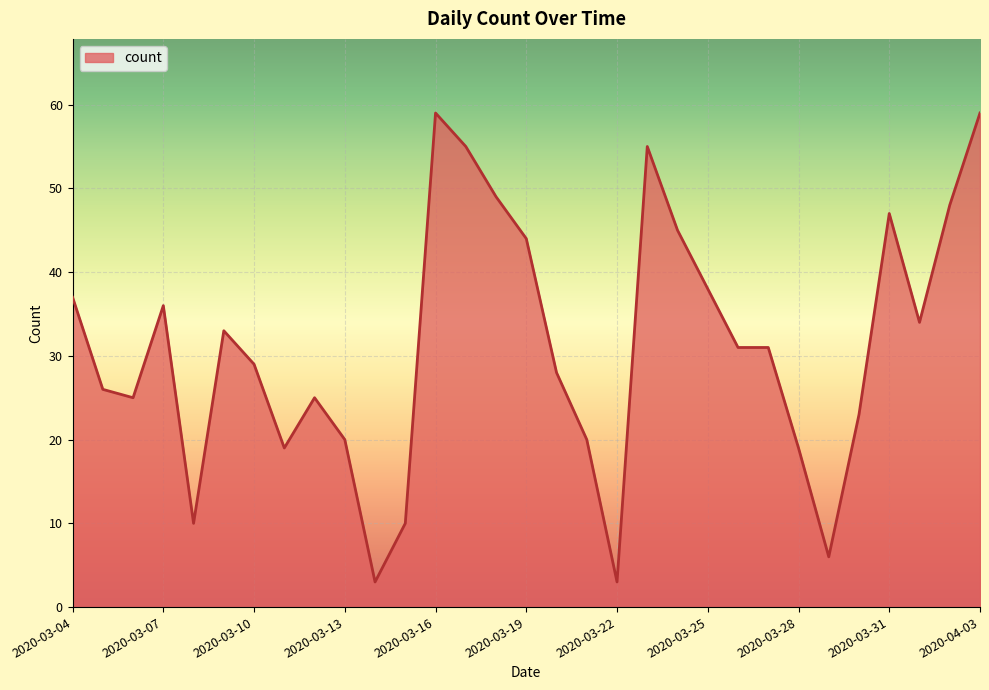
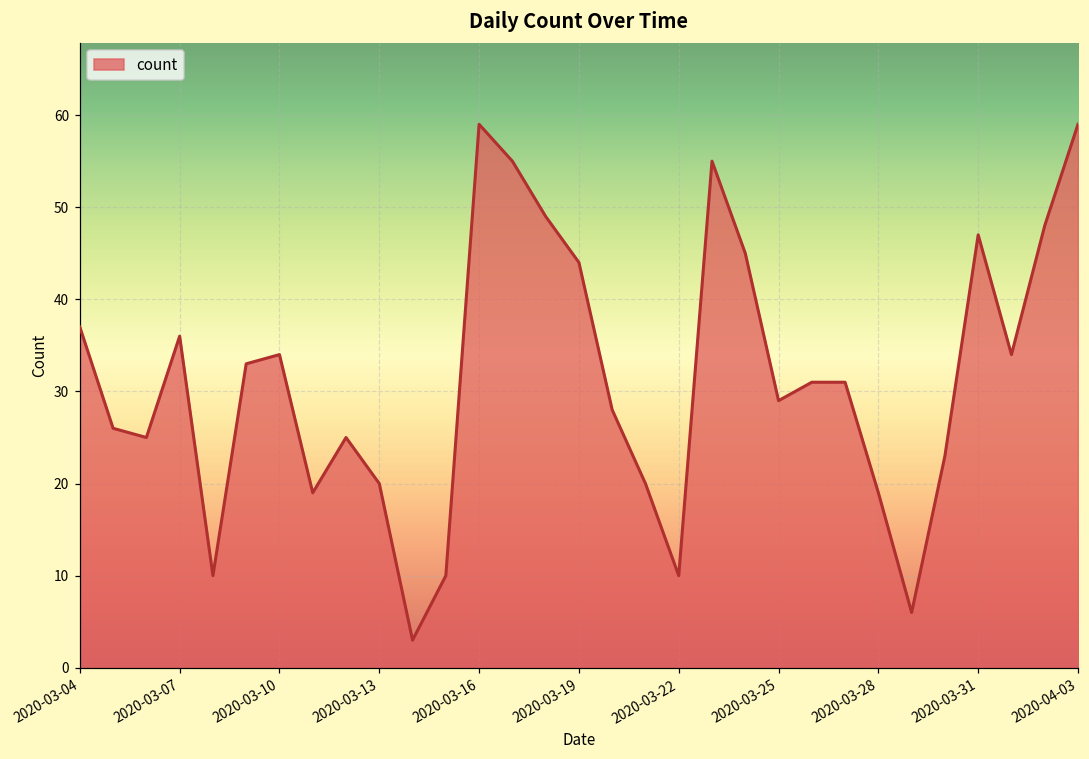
2020-03-10: 29 -> 34
2020-03-22: 3 -> 10
2020-03-25: 38 -> 29
